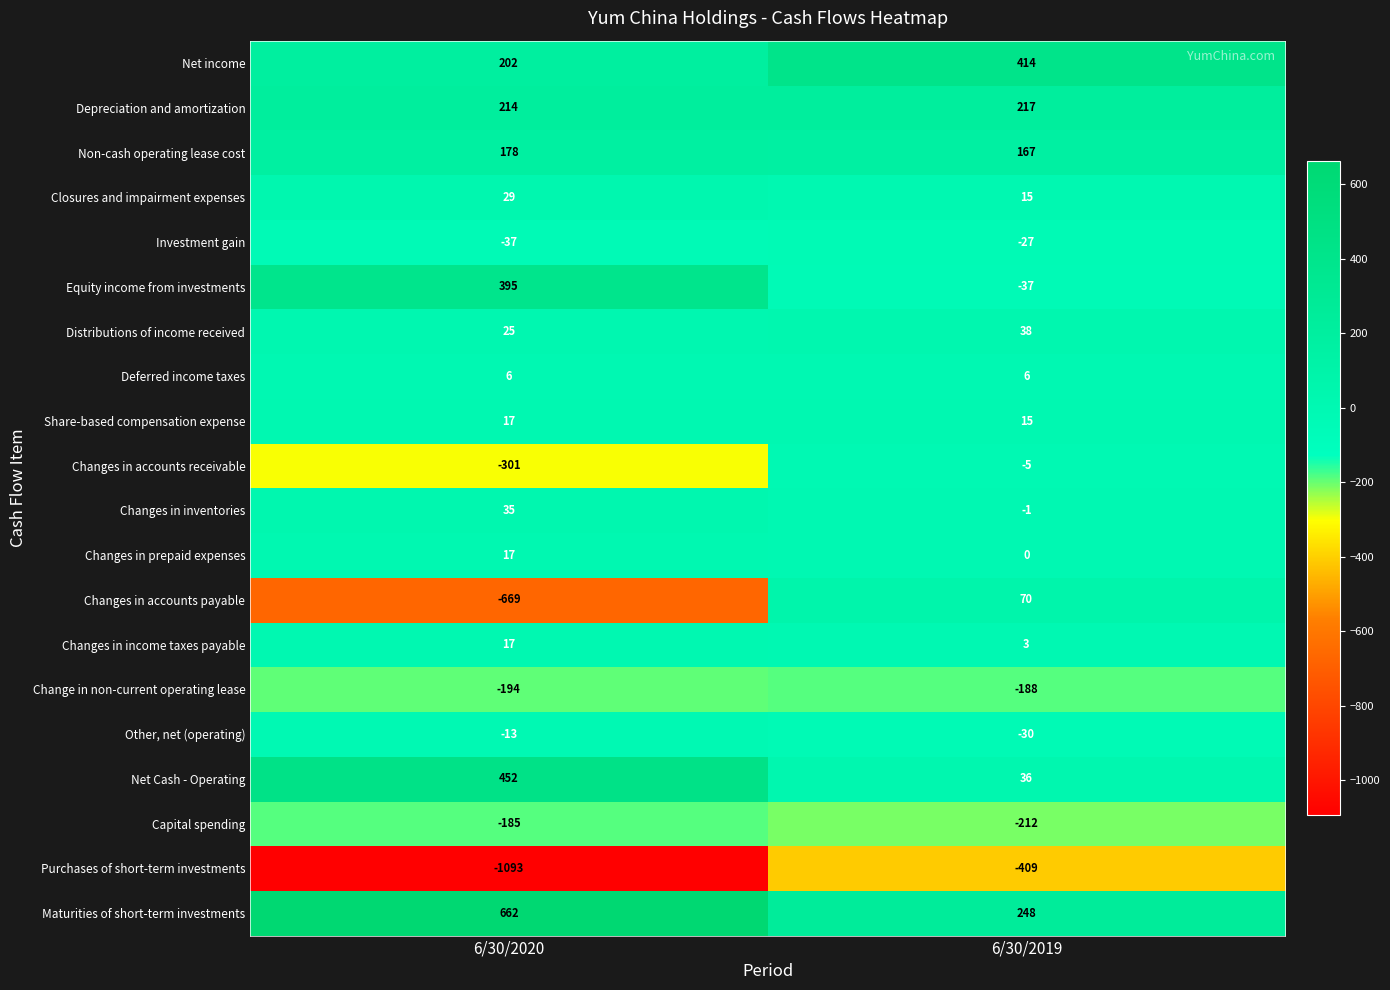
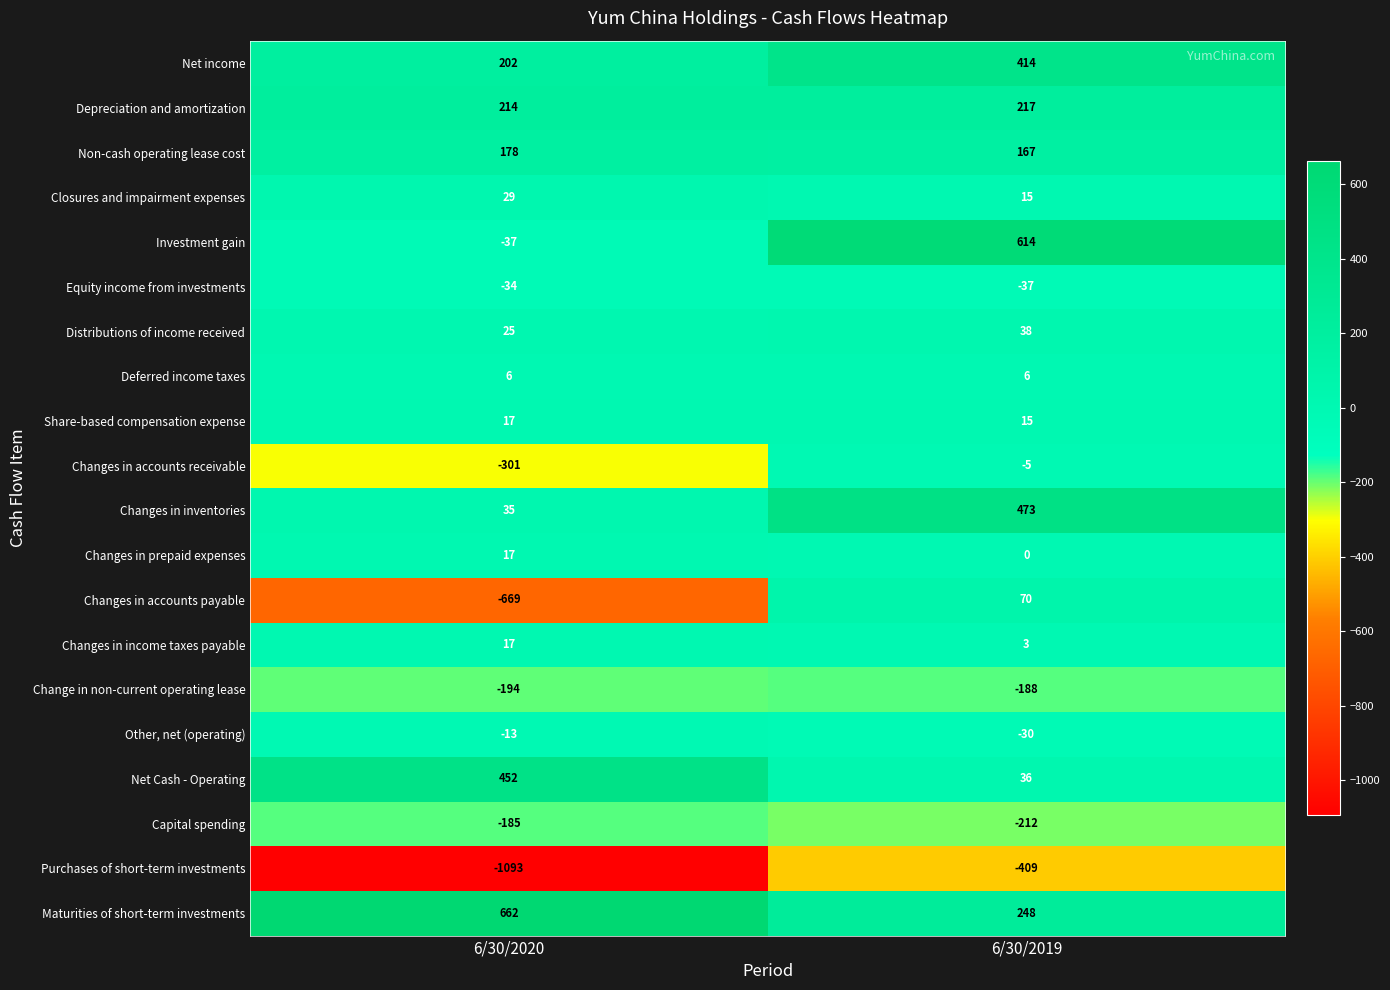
Investment gain, 6/30/2019: -27 -> 614
Equity income from investments, 6/30/2020: 395 -> -34
Changes in inventories, 6/30/2019: -1 -> 473
